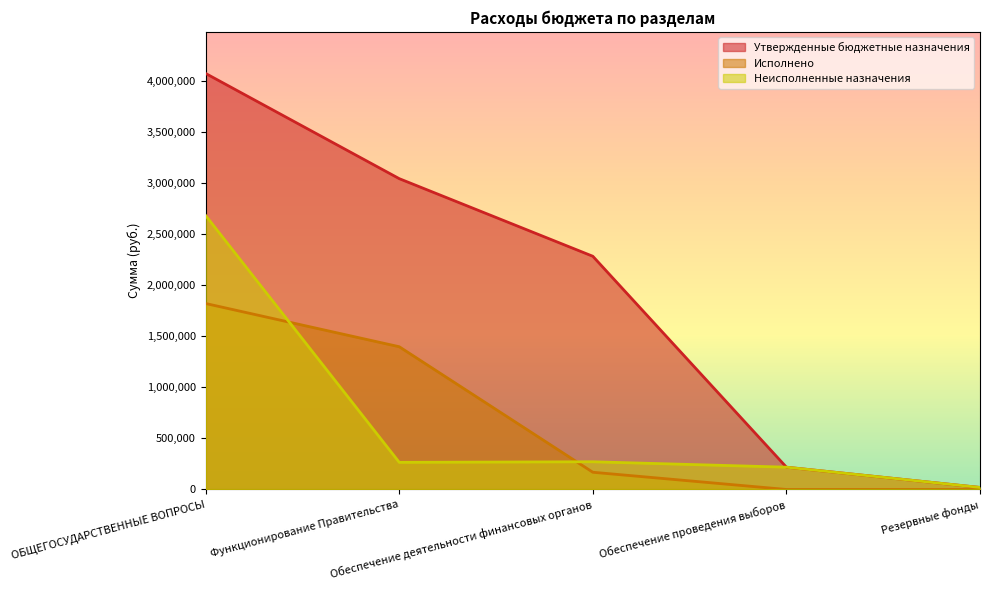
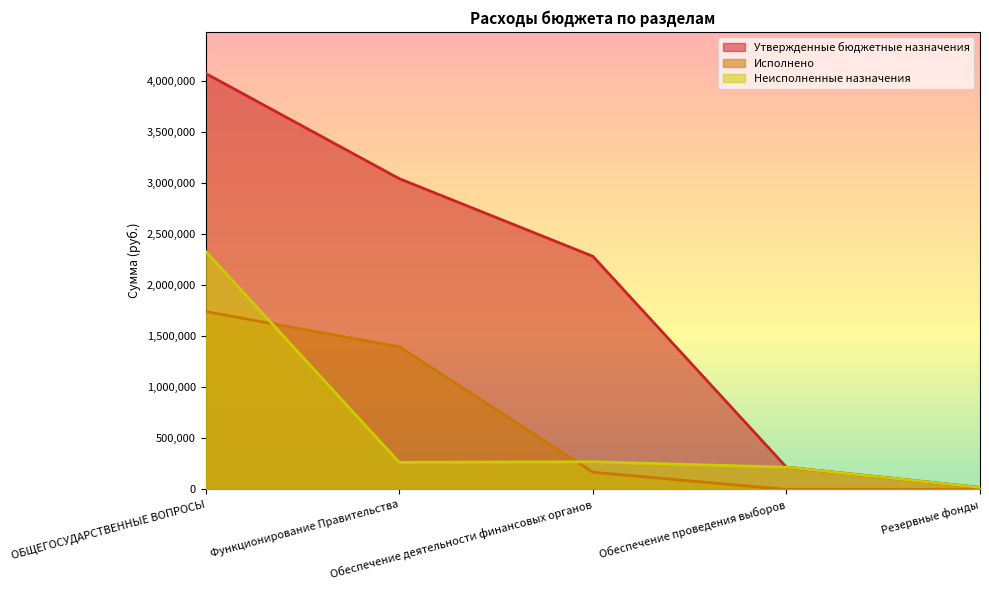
Исполнено, ОБЩЕГОСУДАРСТВЕННЫЕ ВОПРОСЫ: 1,820,000 -> 1,740,000
Неисполненные назначения, ОБЩЕГОСУДАРСТВЕННЫЕ ВОПРОСЫ: 2,690,000 -> 2,330,000
